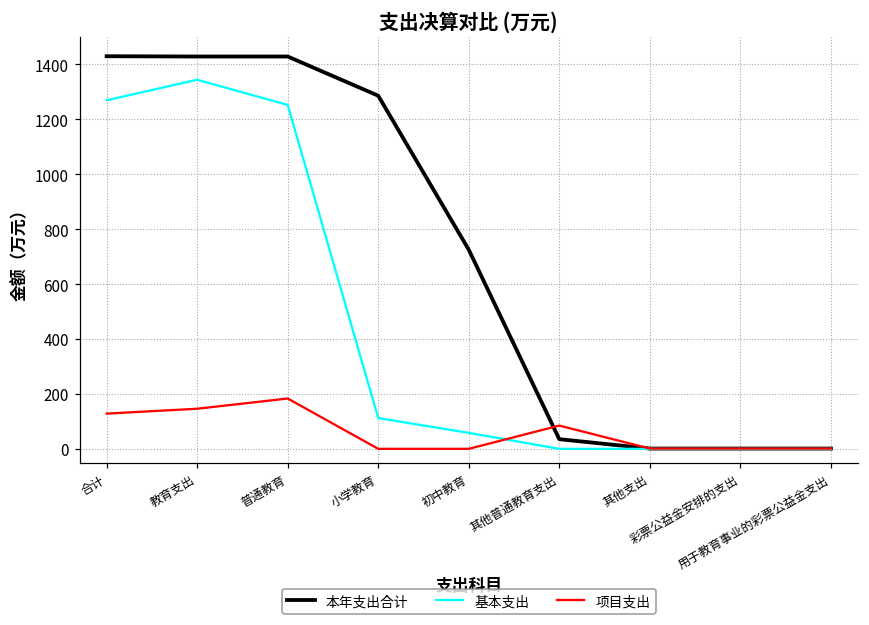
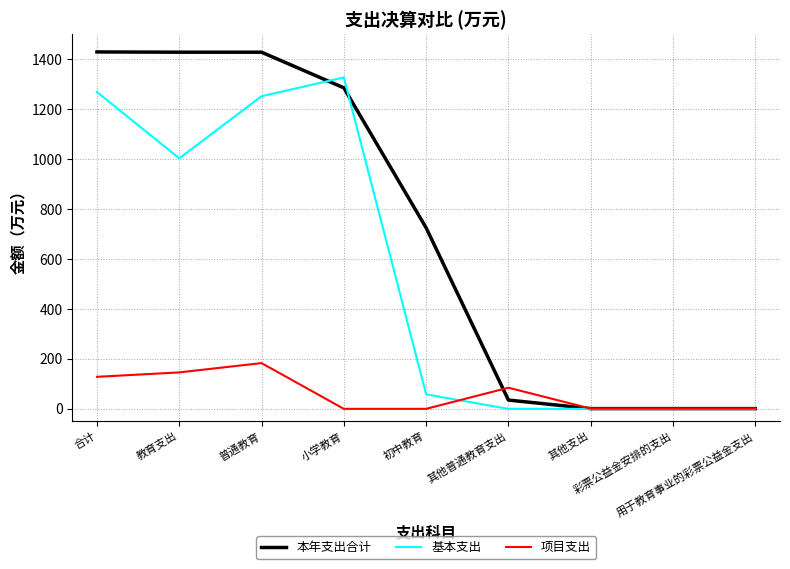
基本支出, 教育支出: 1340 -> 1000
基本支出, 小学教育: 110 -> 1330
